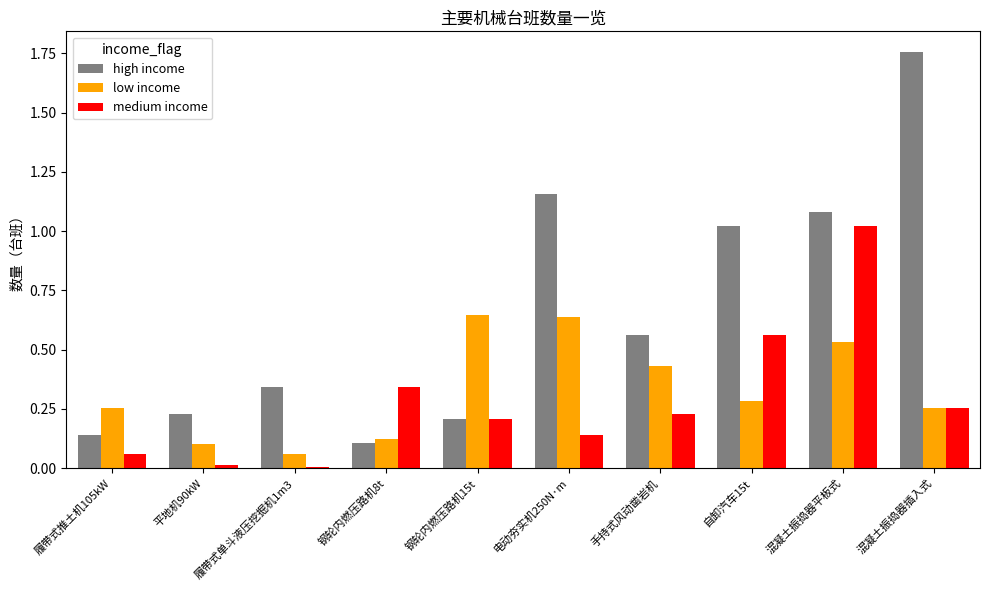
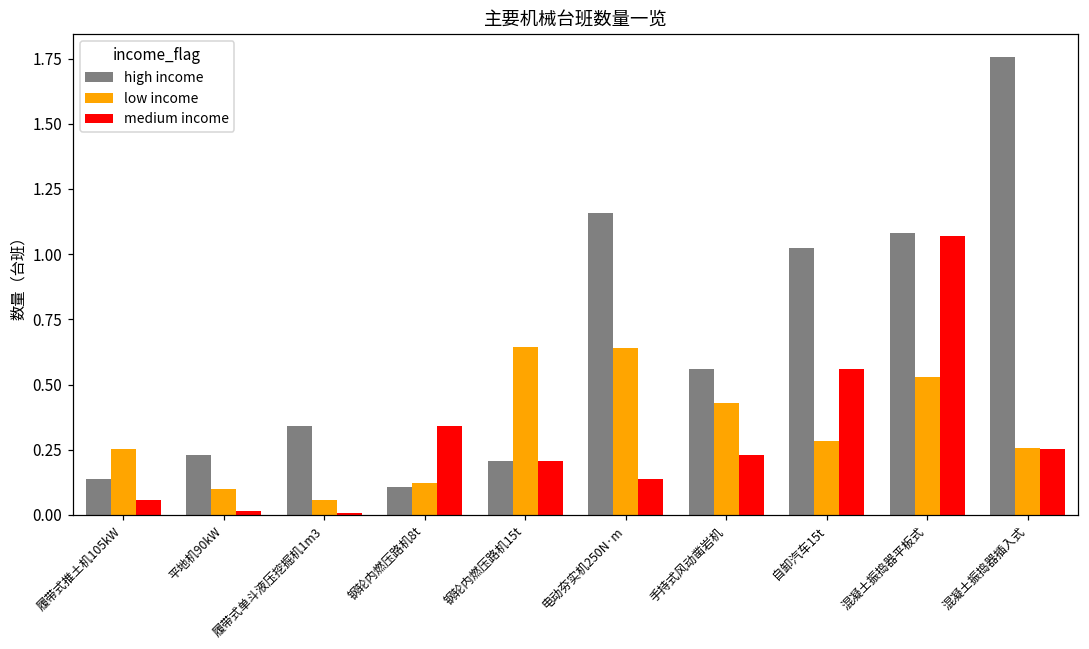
medium income, 混凝土振捣器平板式: 1.02 -> 1.07
